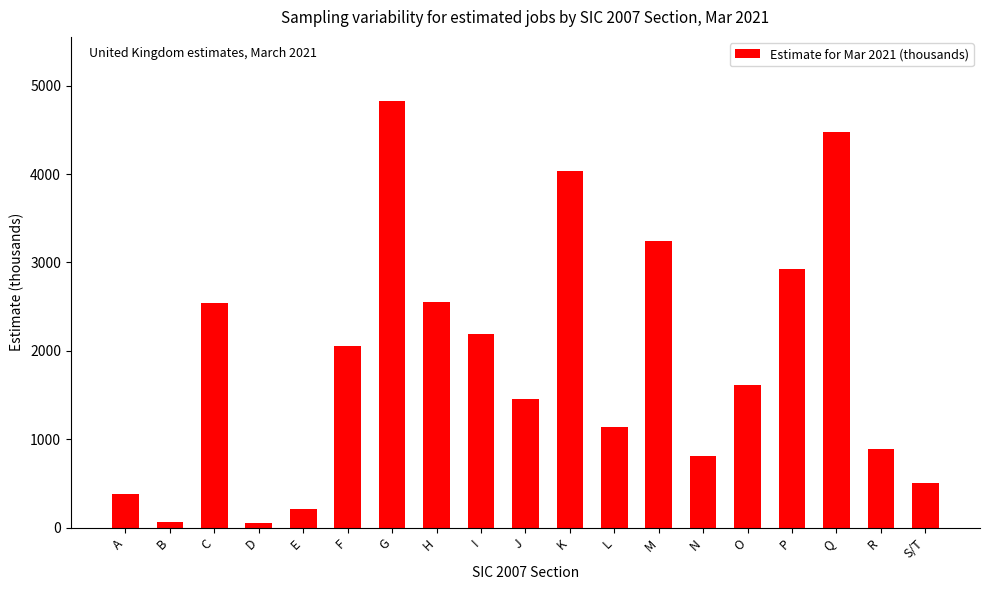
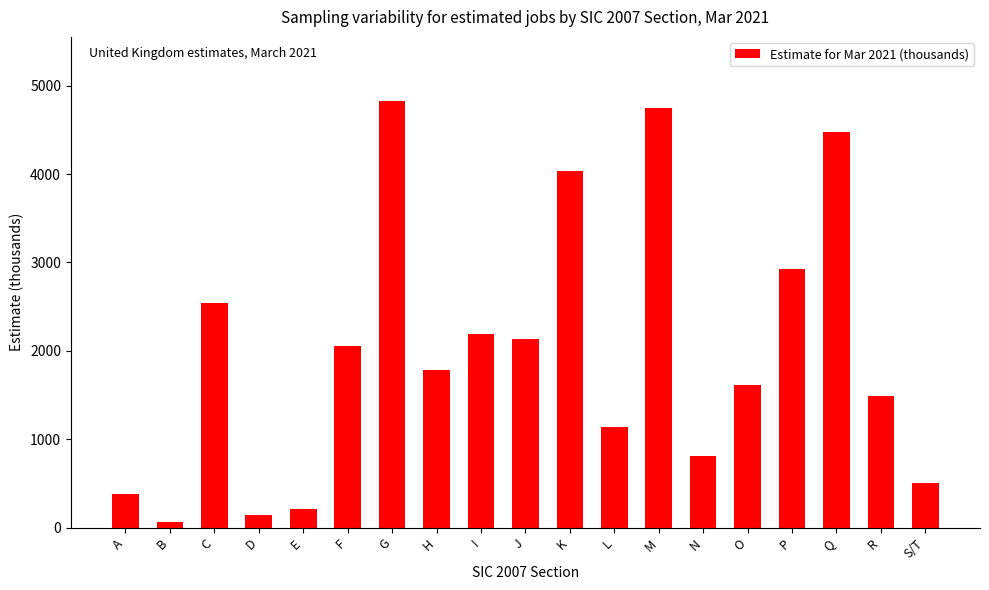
D: 50 -> 150
H: 2600 -> 1800
J: 1500 -> 2100
M: 3200 -> 4700
R: 900 -> 1500
